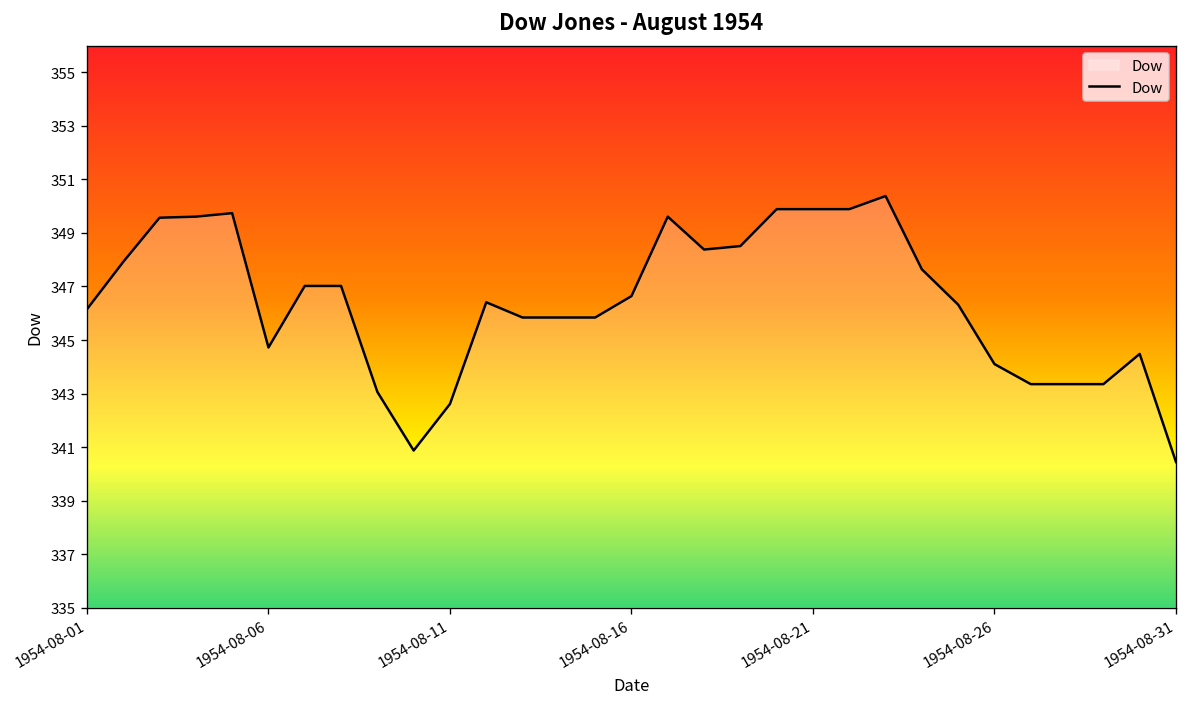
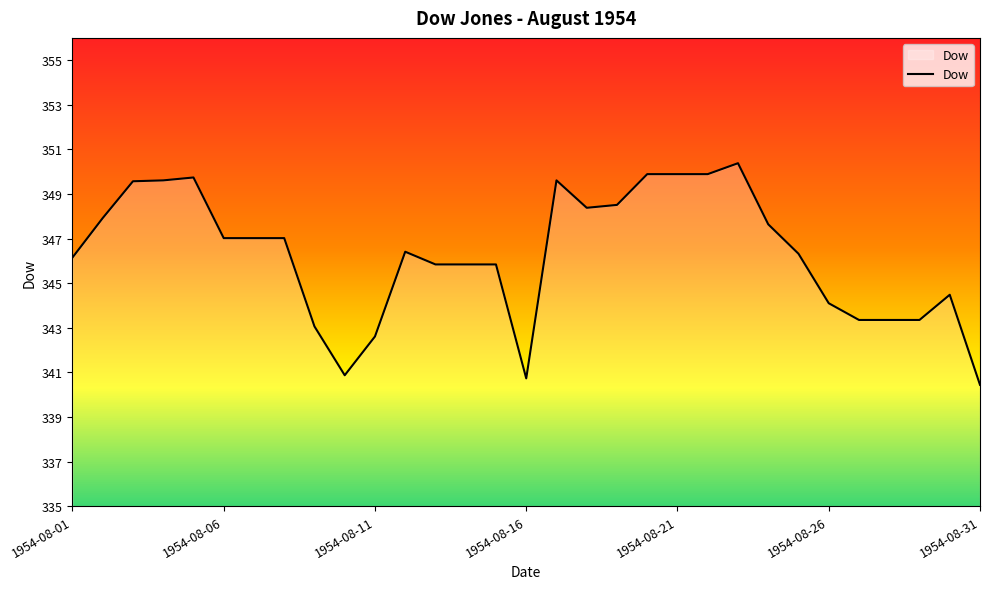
1954-08-06: 344.7 -> 347.0
1954-08-16: 346.6 -> 340.7
